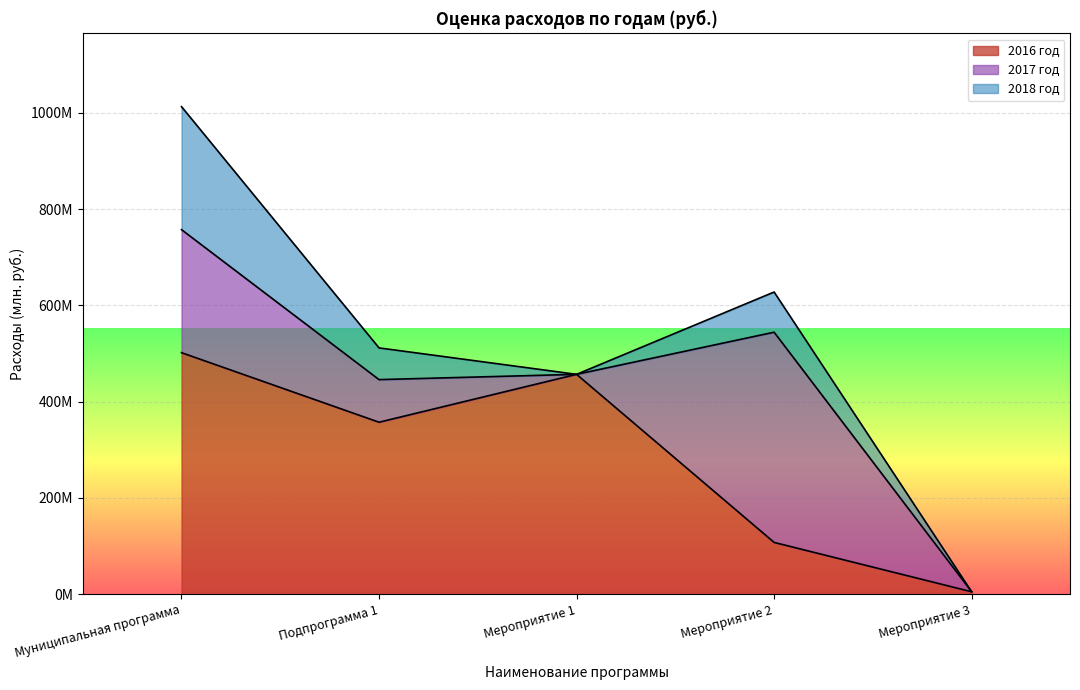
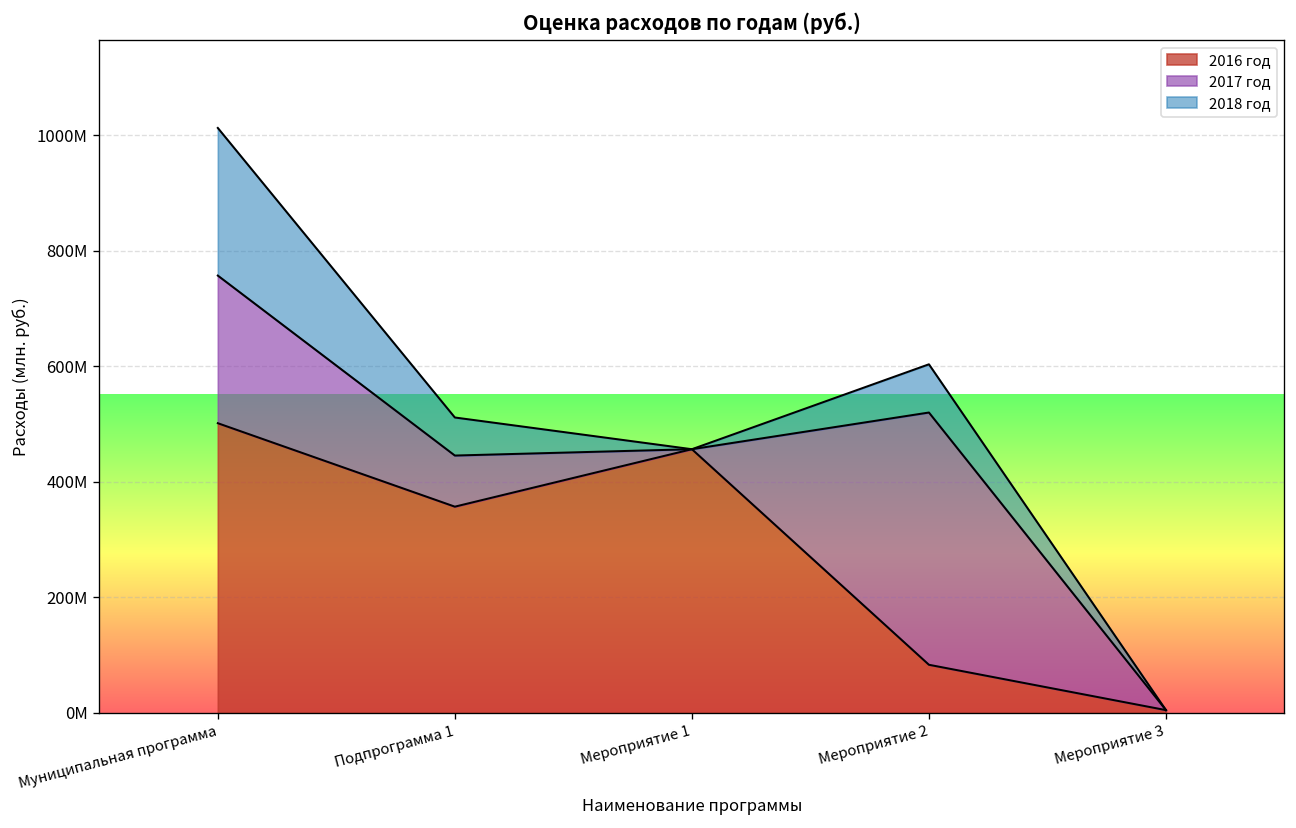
2016 год, Мероприятие 2: 110000000 -> 80000000
